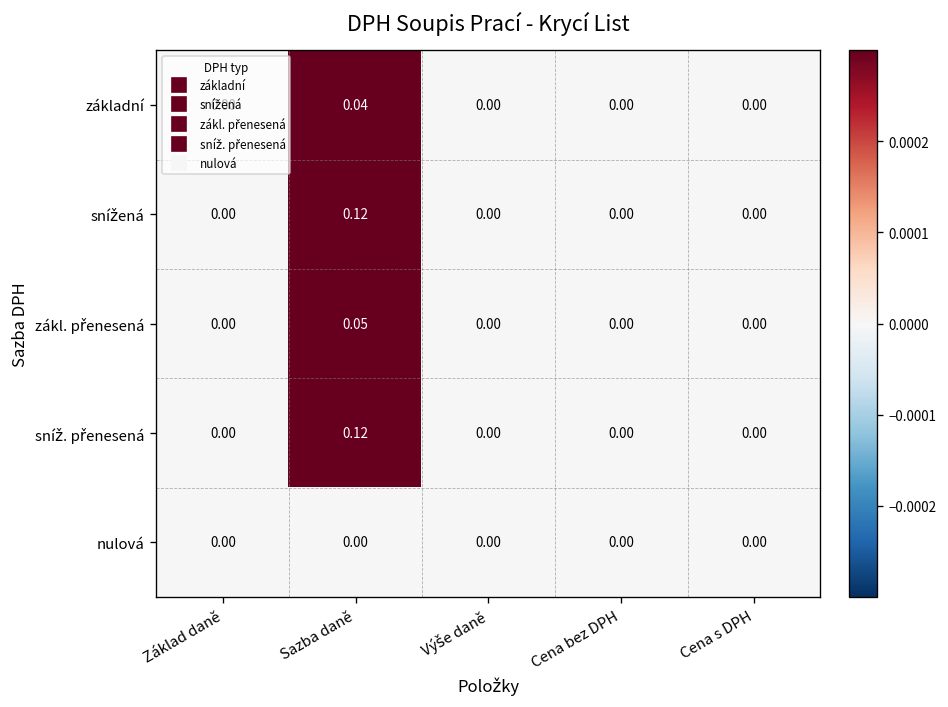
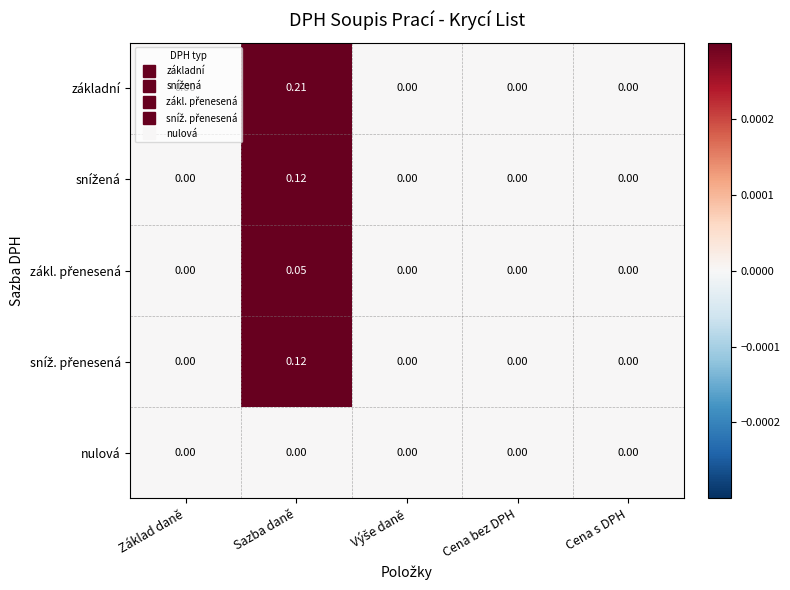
základní, Sazba daně: 0.04 -> 0.21
